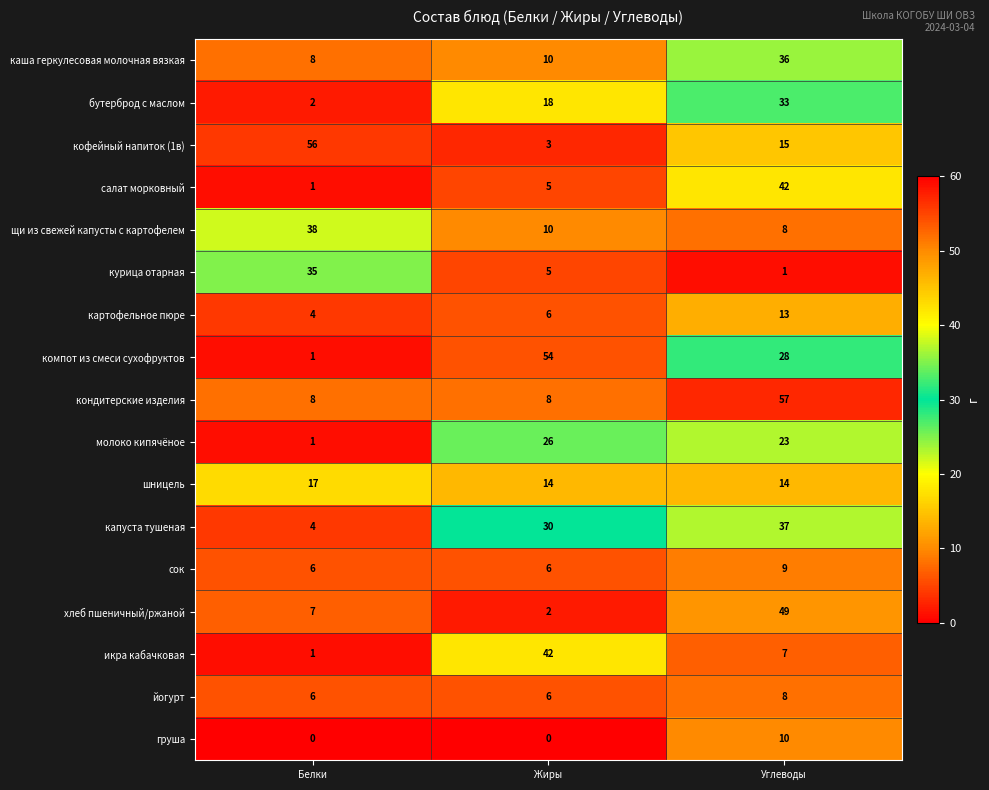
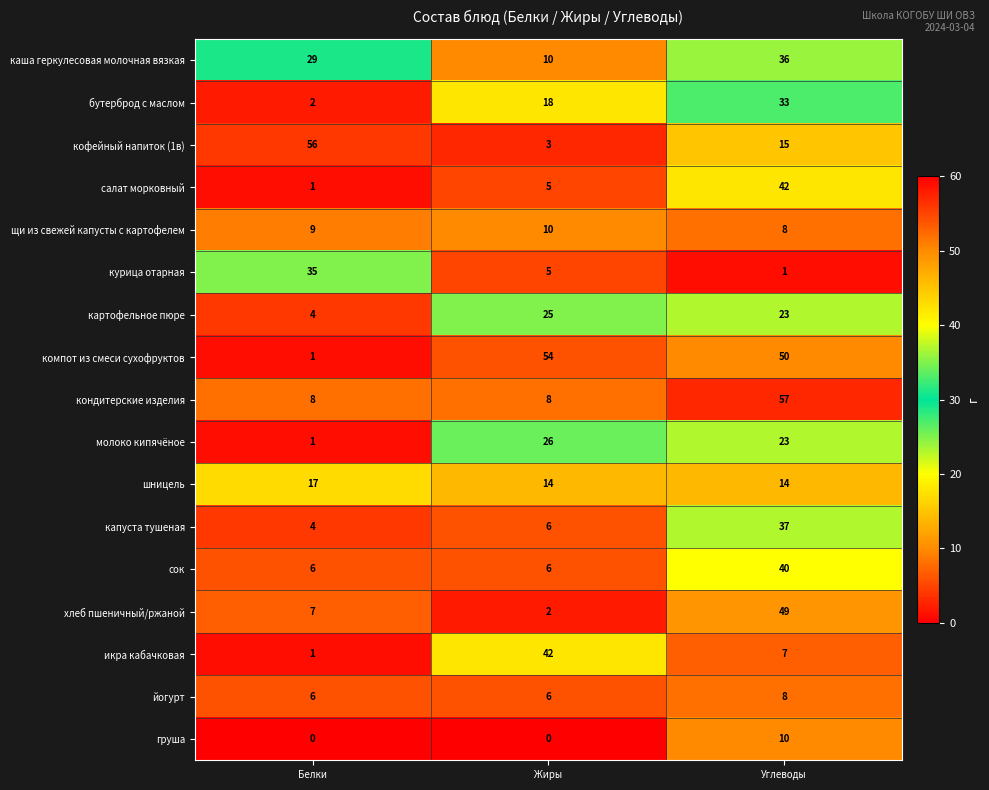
каша геркулесовая молочная вязкая, Белки: 8 -> 29
щи из свежей капусты с картофелем, Белки: 38 -> 9
картофельное пюре, Жиры: 6 -> 25
картофельное пюре, Углеводы: 13 -> 23
компот из смеси сухофруктов, Углеводы: 28 -> 50
капуста тушеная, Жиры: 30 -> 6
сок, Углеводы: 9 -> 40
